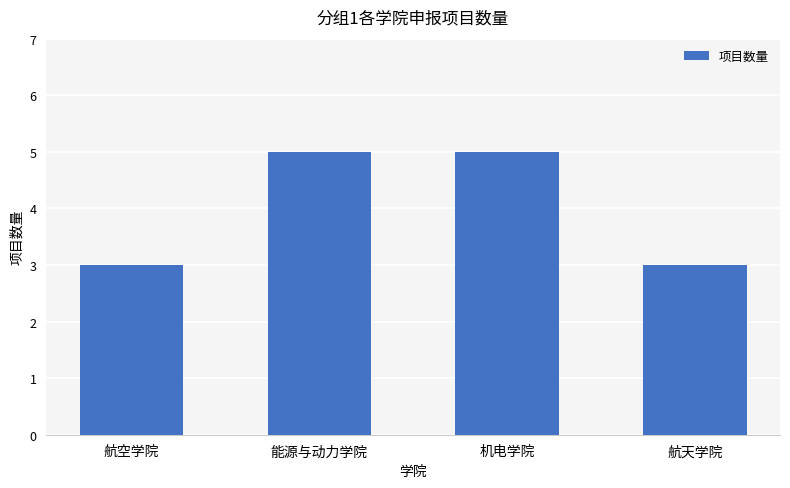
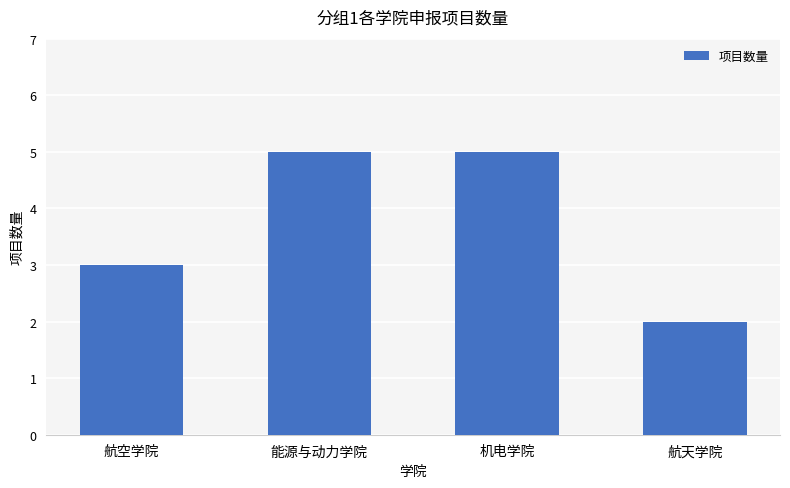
航天学院: 3 -> 2
